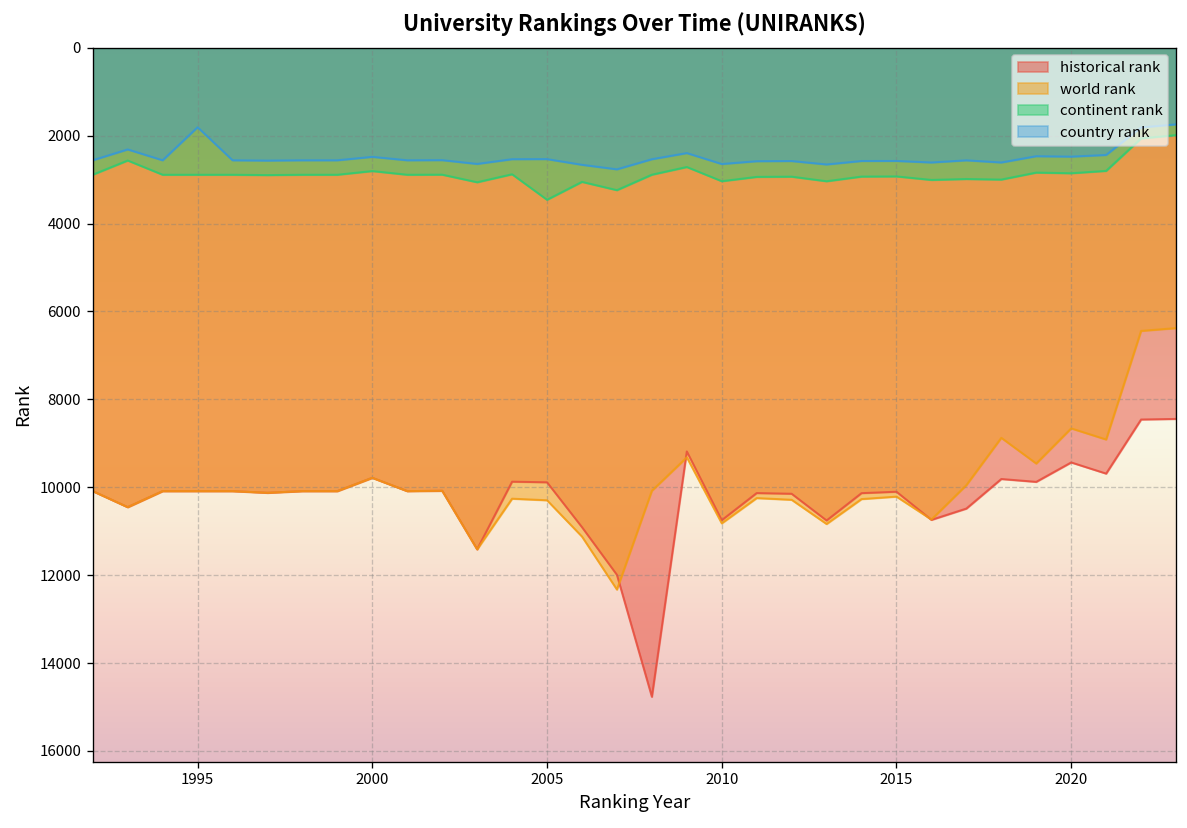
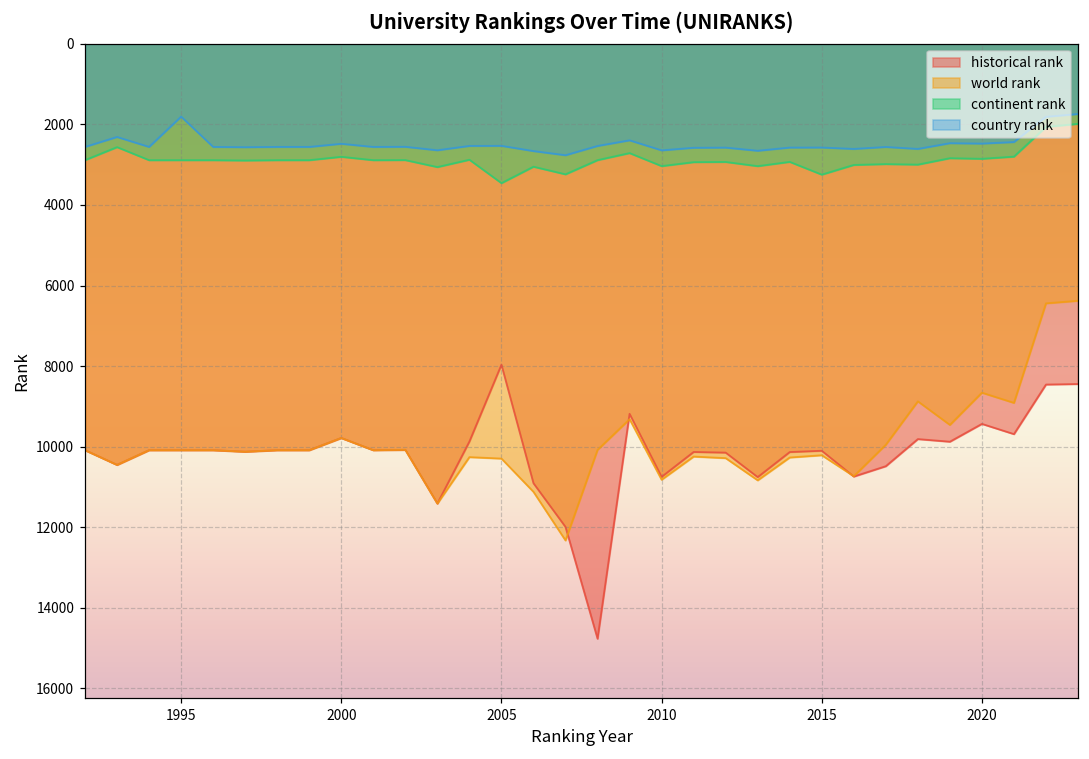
historical rank, 2005: 9900 -> 8000
continent rank, 2015: 2900 -> 3200
